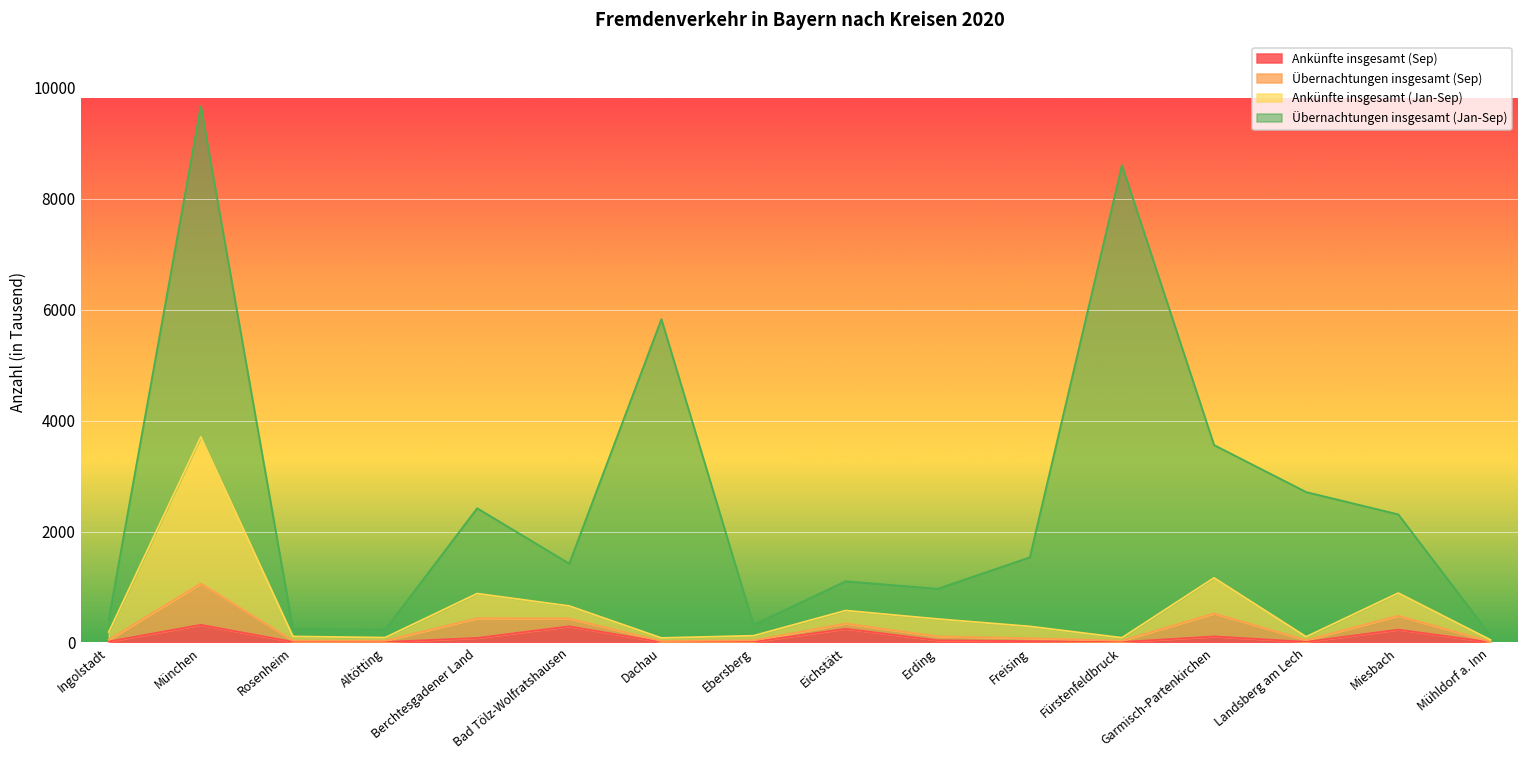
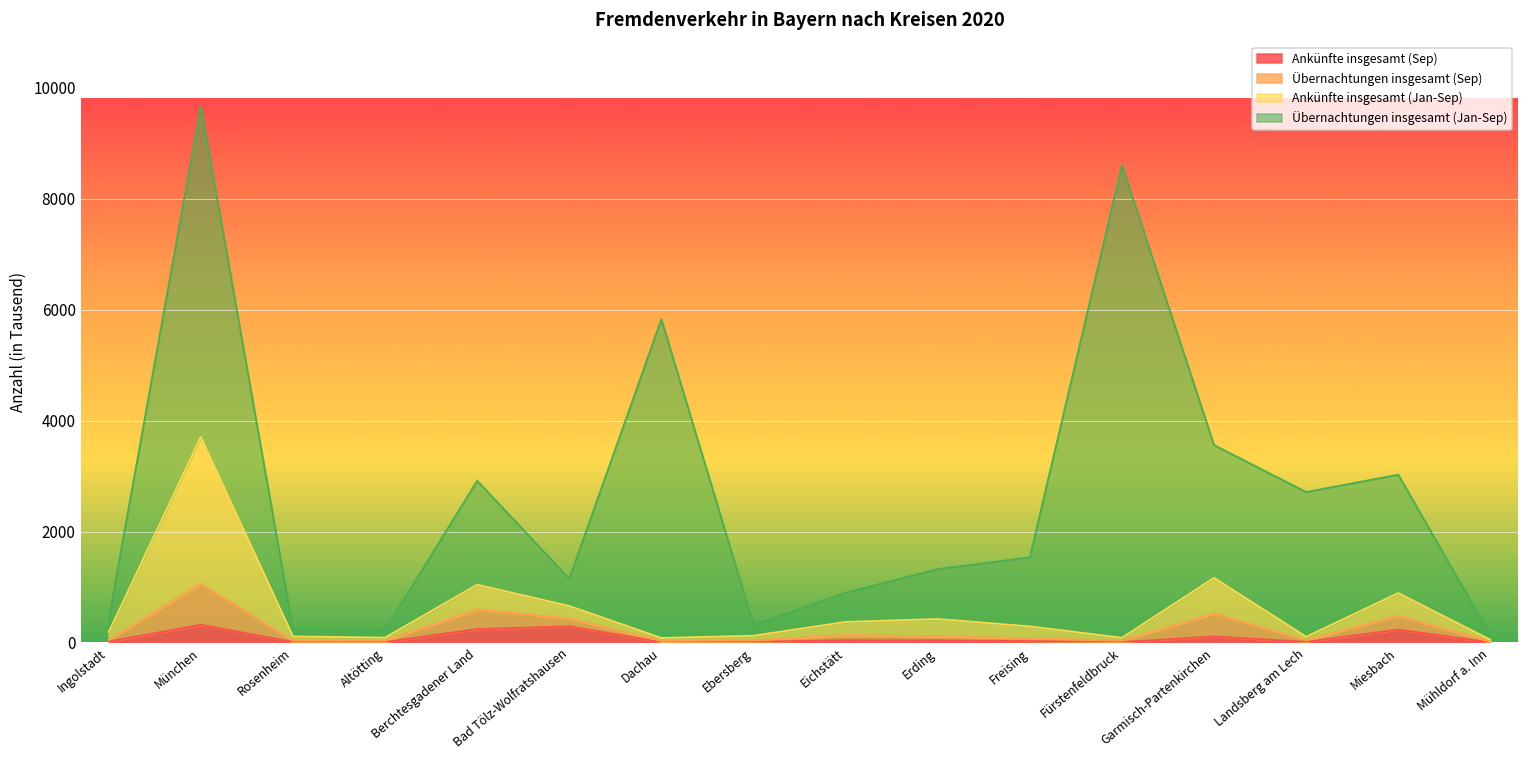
Ankünfte insgesamt (Sep), Berchtesgadener Land: 100 -> 200
Übernachtungen insgesamt (Jan-Sep), Berchtesgadener Land: 1500 -> 1900
Übernachtungen insgesamt (Jan-Sep), Bad Tölz-Wolfratshausen: 800 -> 500
Ankünfte insgesamt (Sep), Eichstätt: 200 -> 0
Übernachtungen insgesamt (Jan-Sep), Erding: 500 -> 900
Übernachtungen insgesamt (Jan-Sep), Miesbach: 1400 -> 2100
